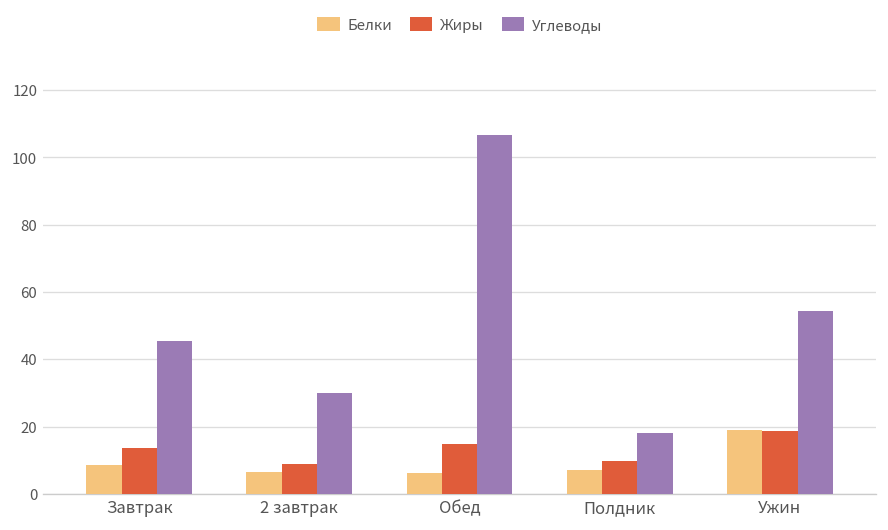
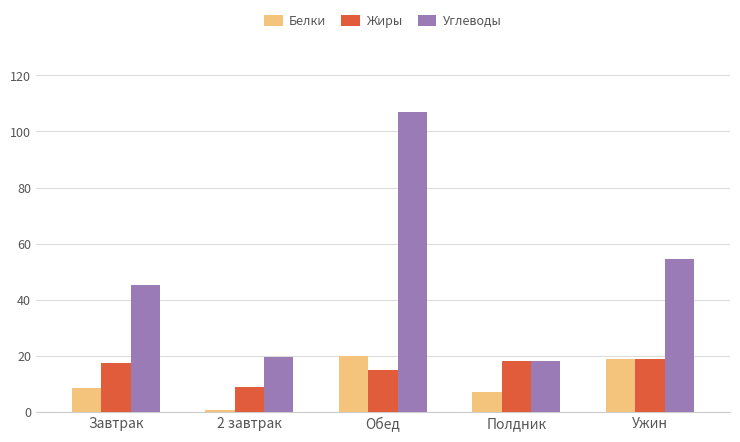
Жиры, Завтрак: 14 -> 18
Белки, 2 завтрак: 7 -> 1
Углеводы, 2 завтрак: 30 -> 20
Белки, Обед: 6 -> 20
Жиры, Полдник: 10 -> 18
